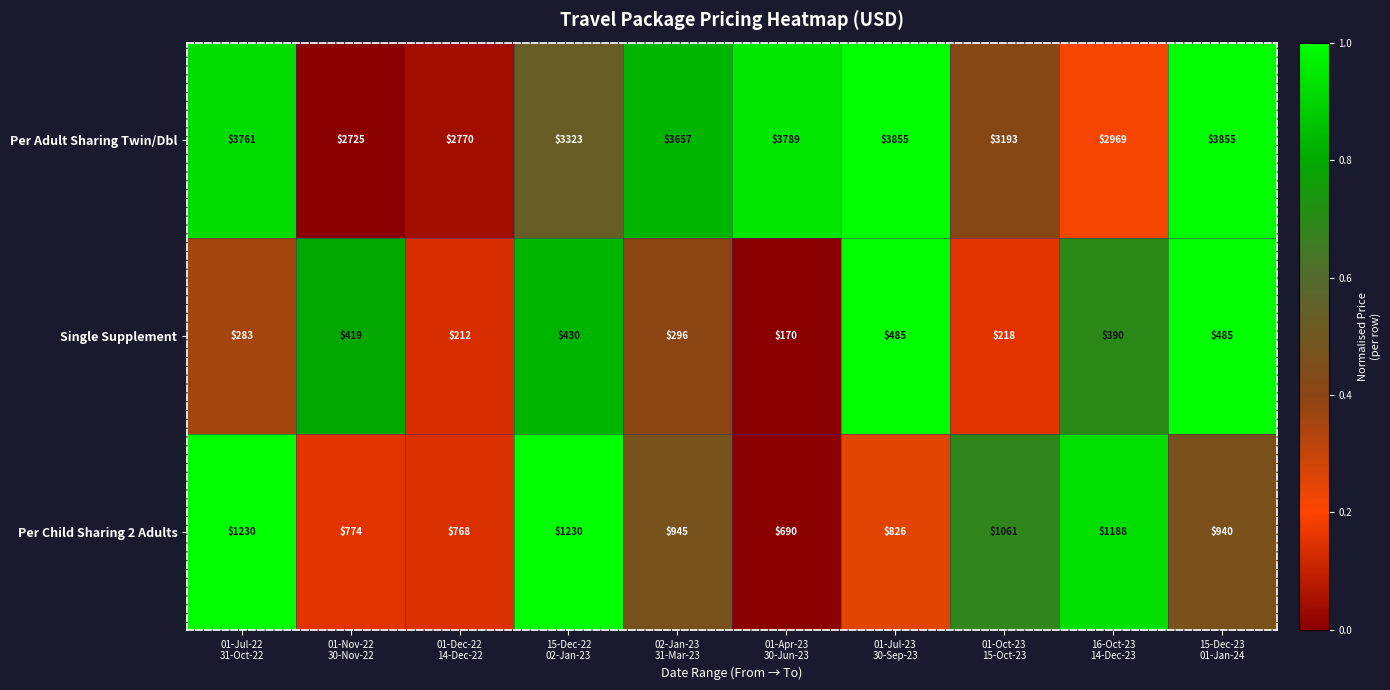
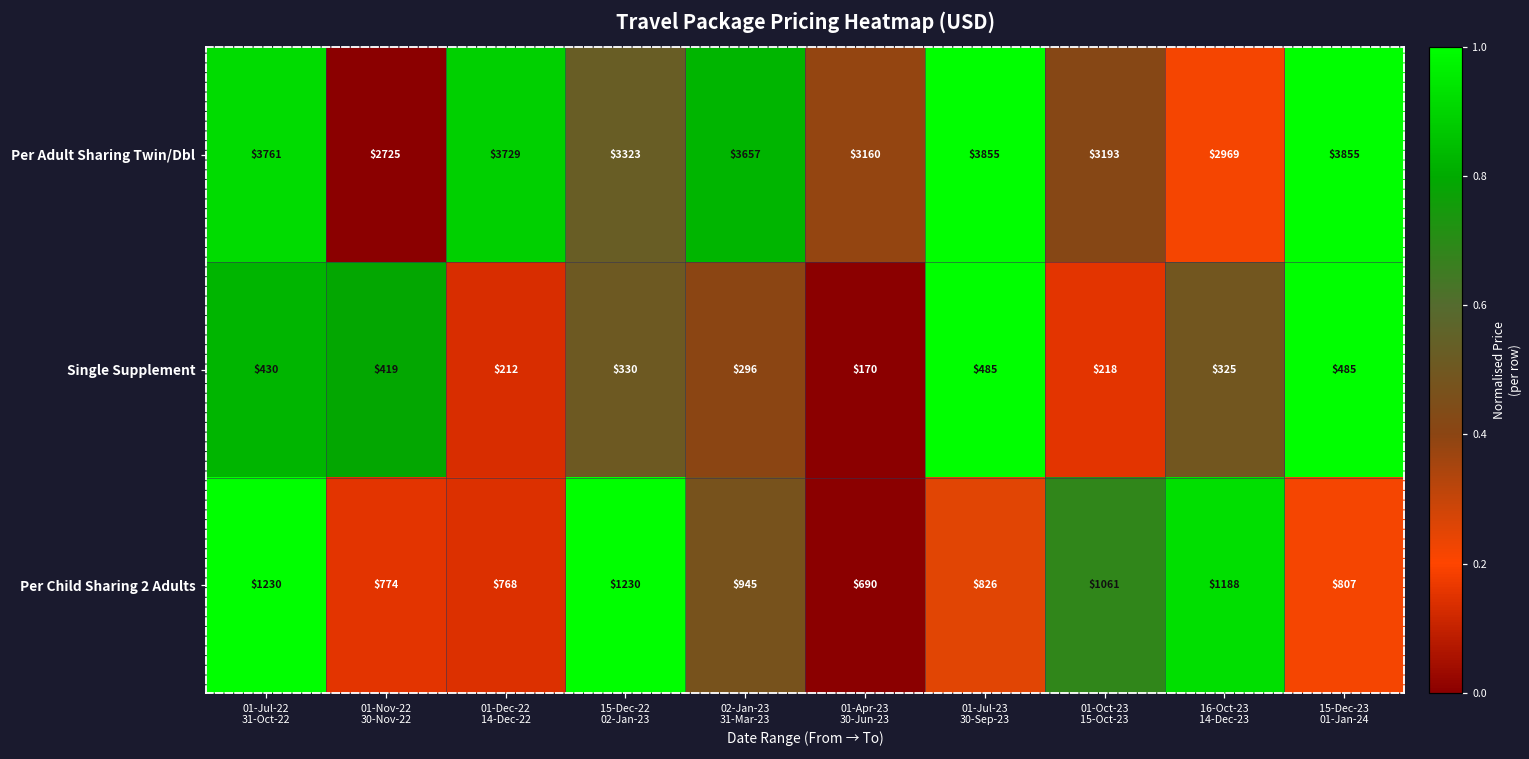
Per Adult Sharing Twin/Dbl, 01-Dec-22 14-Dec-22: $2770 -> $3729
Per Adult Sharing Twin/Dbl, 01-Apr-23 30-Jun-23: $3789 -> $3160
Single Supplement, 01-Jul-22 31-Oct-22: $283 -> $430
Single Supplement, 15-Dec-22 02-Jan-23: $430 -> $330
Single Supplement, 16-Oct-23 14-Dec-23: $390 -> $325
Per Child Sharing 2 Adults, 15-Dec-23 01-Jan-24: $940 -> $807
